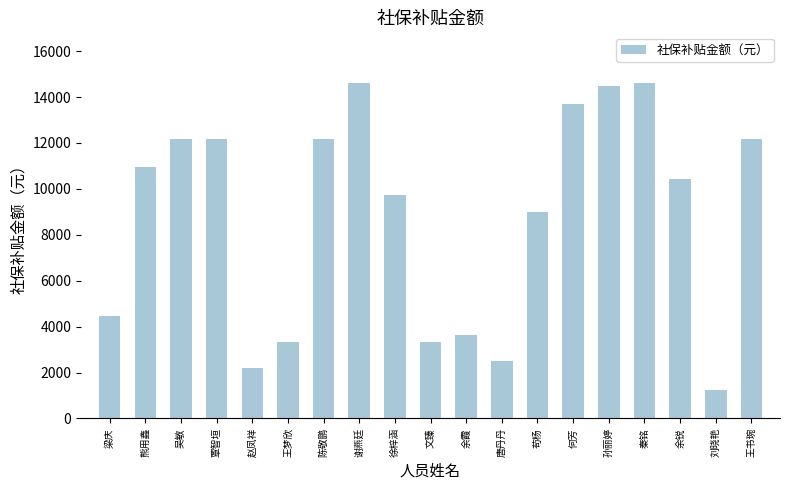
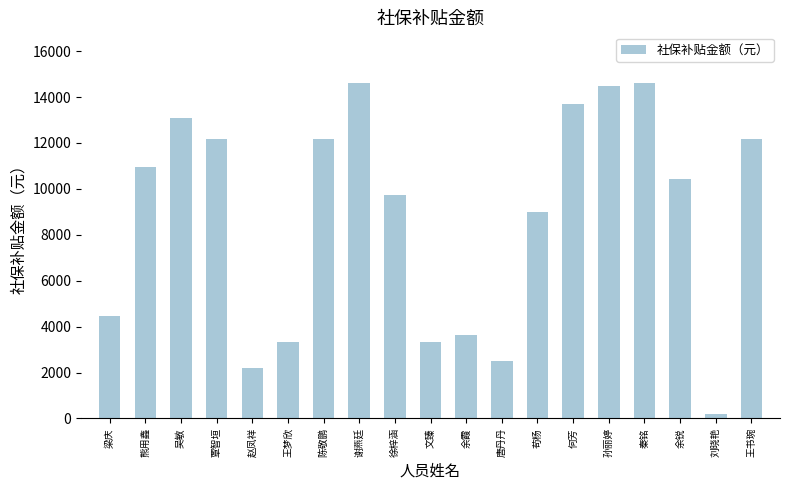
吴敏: 12200 -> 13100
刘晓艳: 1200 -> 200
